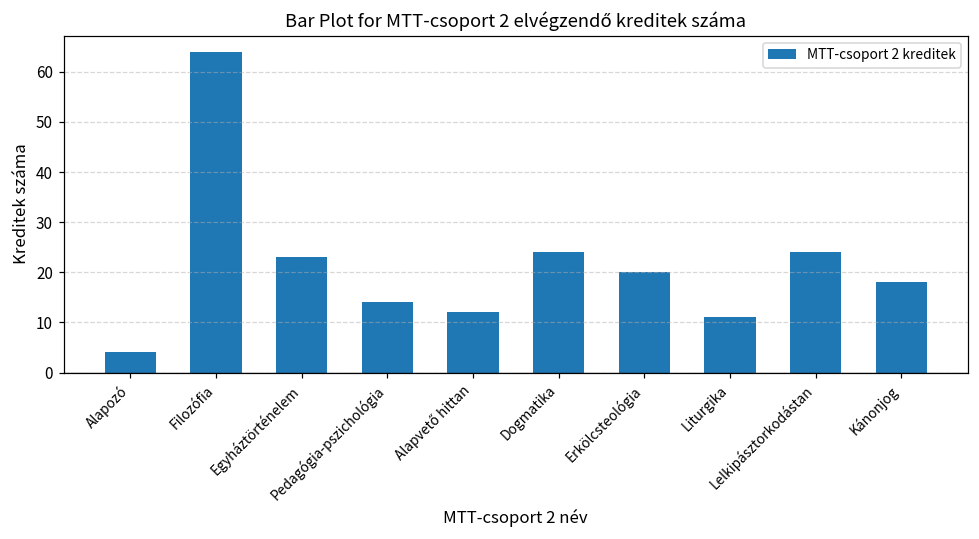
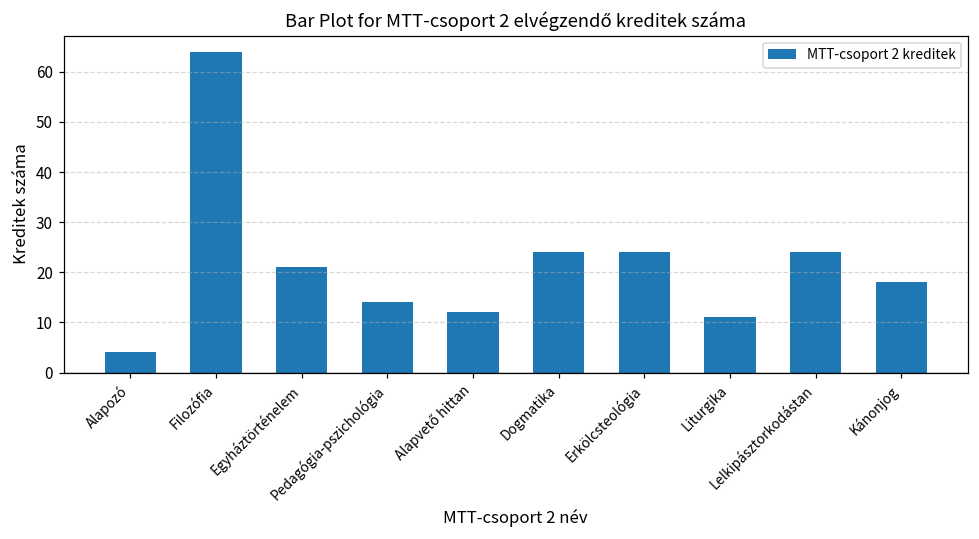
Egyháztörténelem: 23 -> 21
Erkölcsteológia: 20 -> 24
